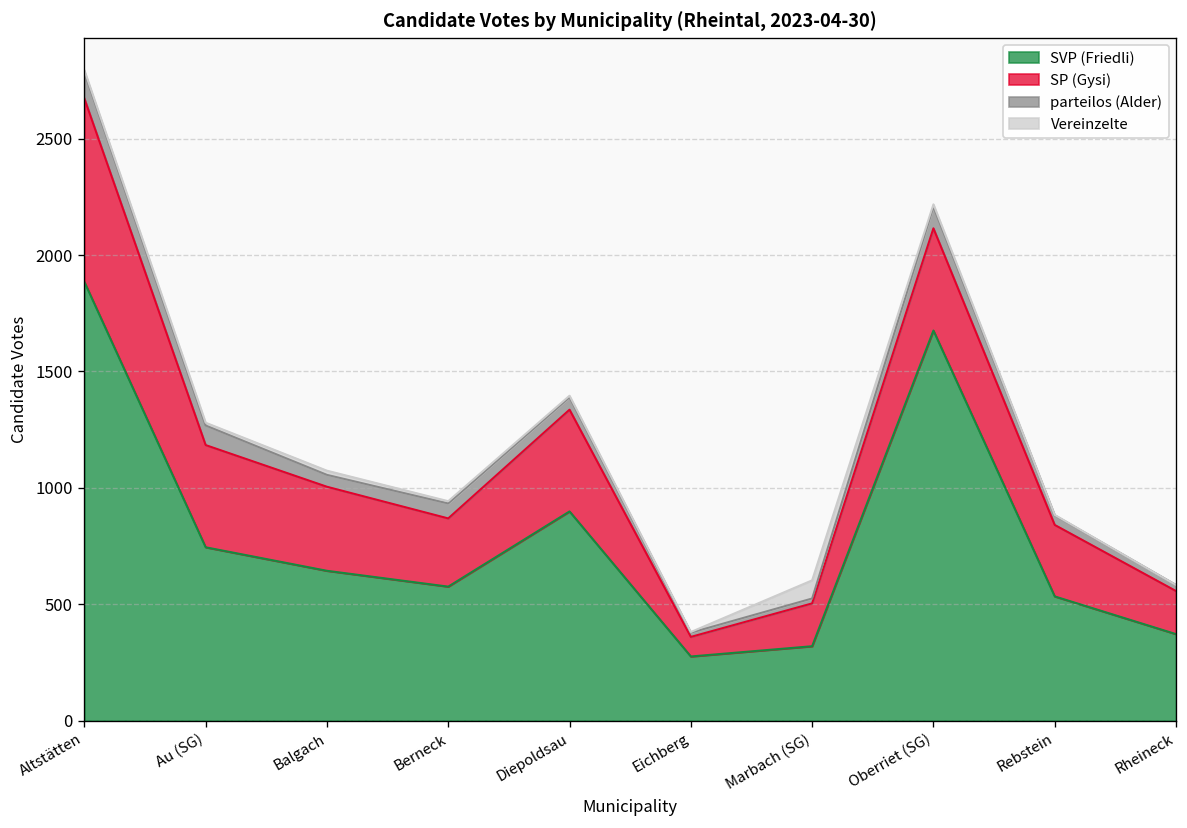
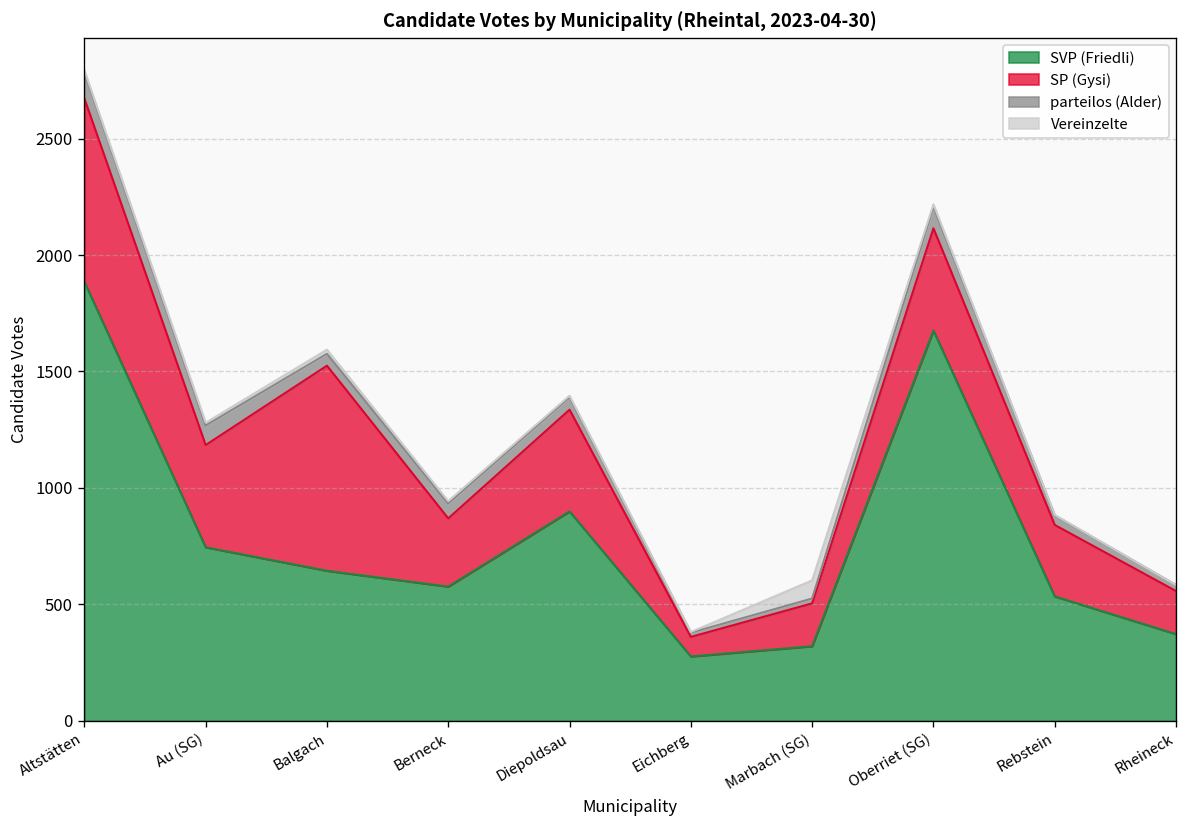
SP (Gysi), Balgach: 360 -> 880
